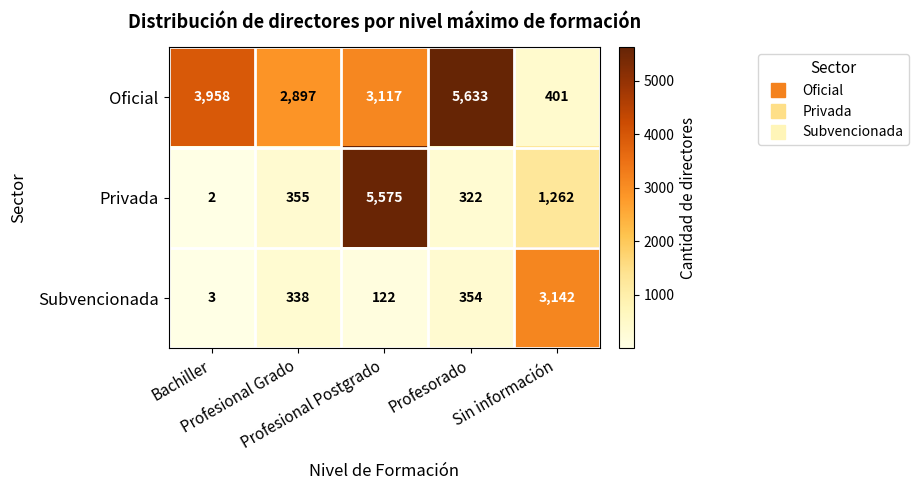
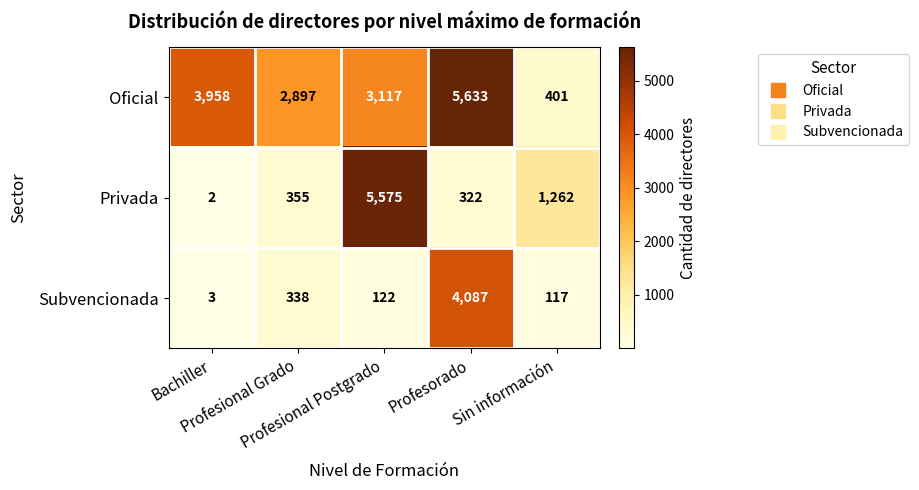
Subvencionada, Profesorado: 354 -> 4,087
Subvencionada, Sin información: 3,142 -> 117
